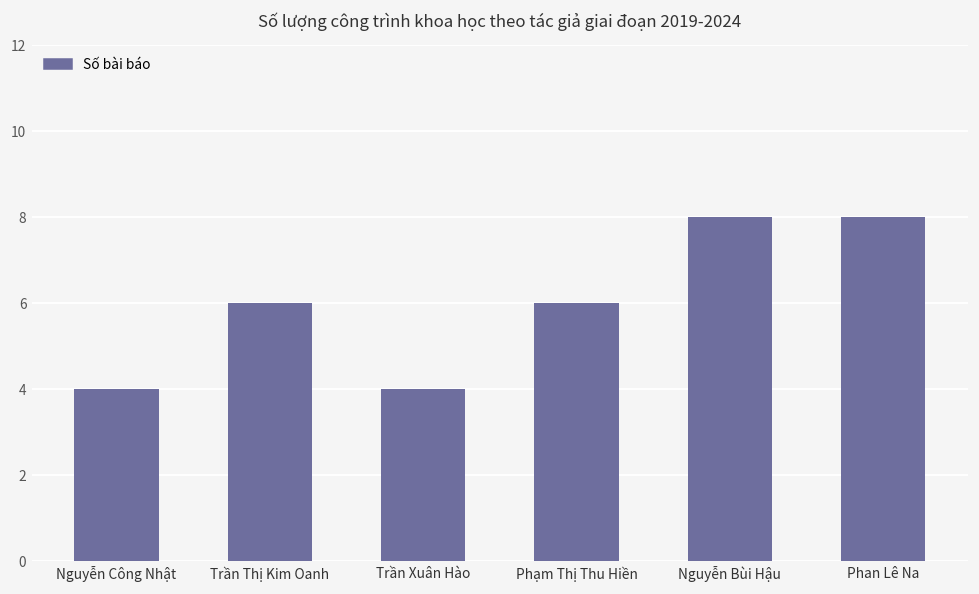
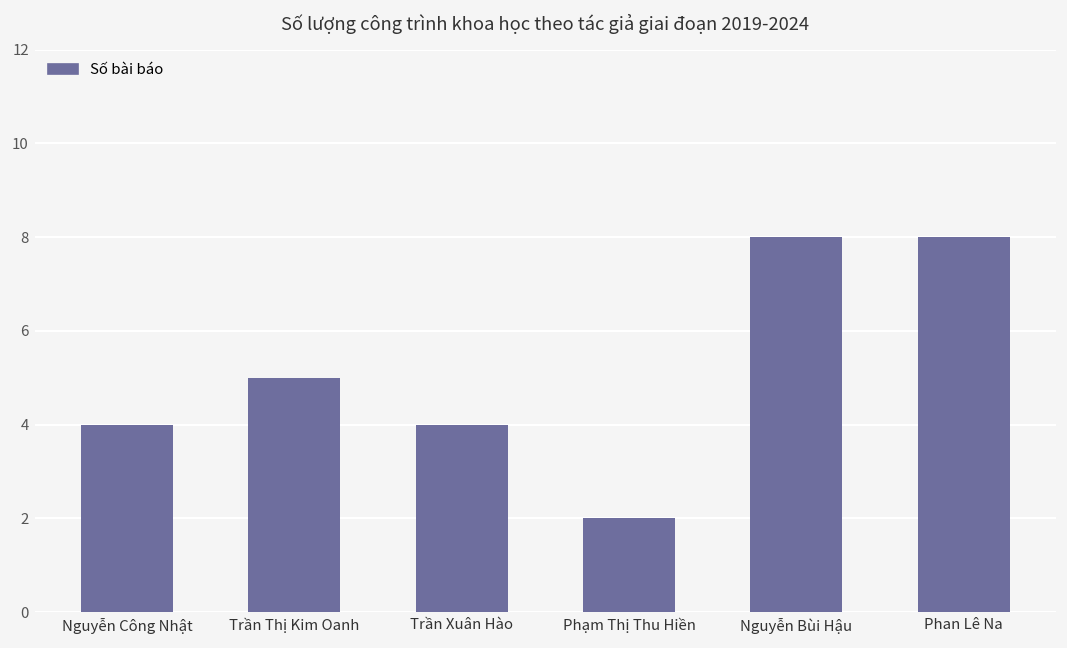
Trần Thị Kim Oanh: 6 -> 5
Phạm Thị Thu Hiền: 6 -> 2
